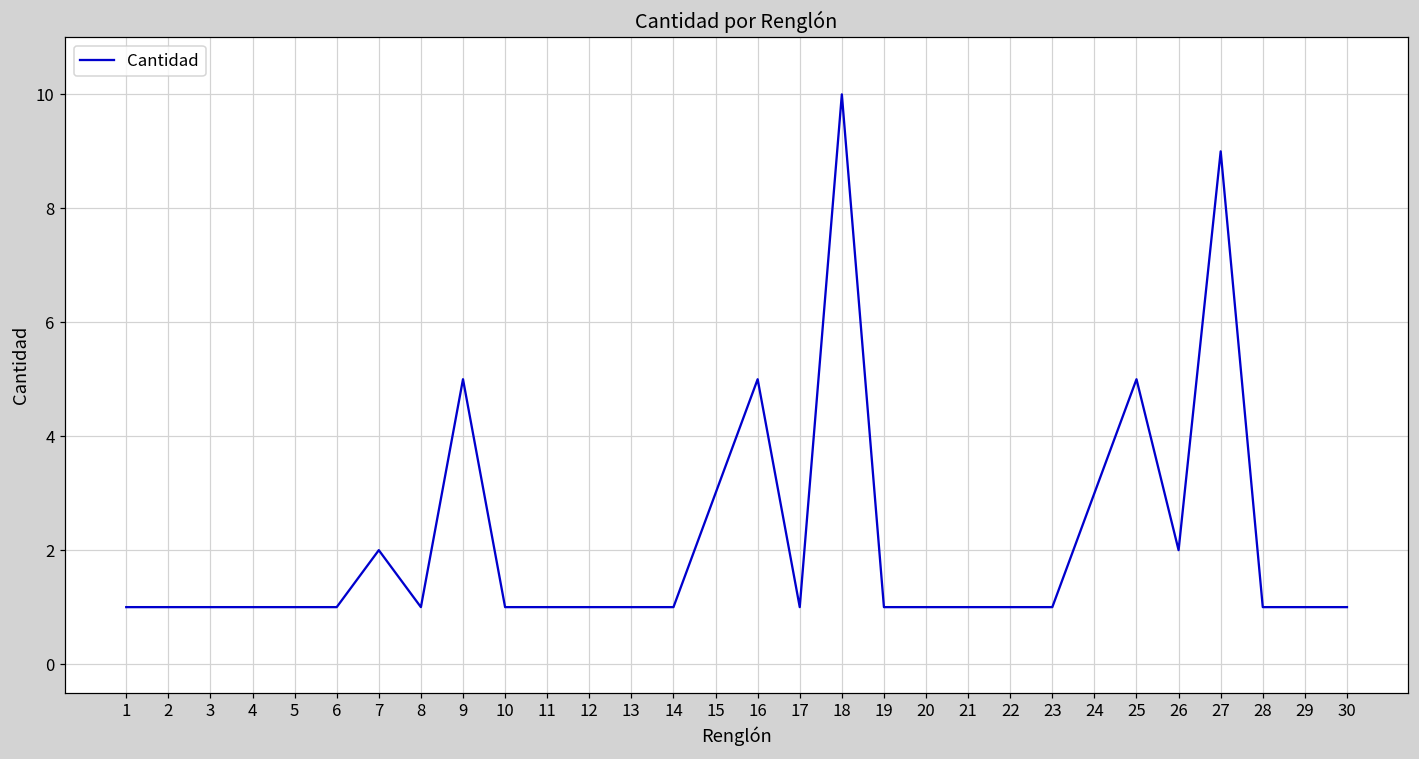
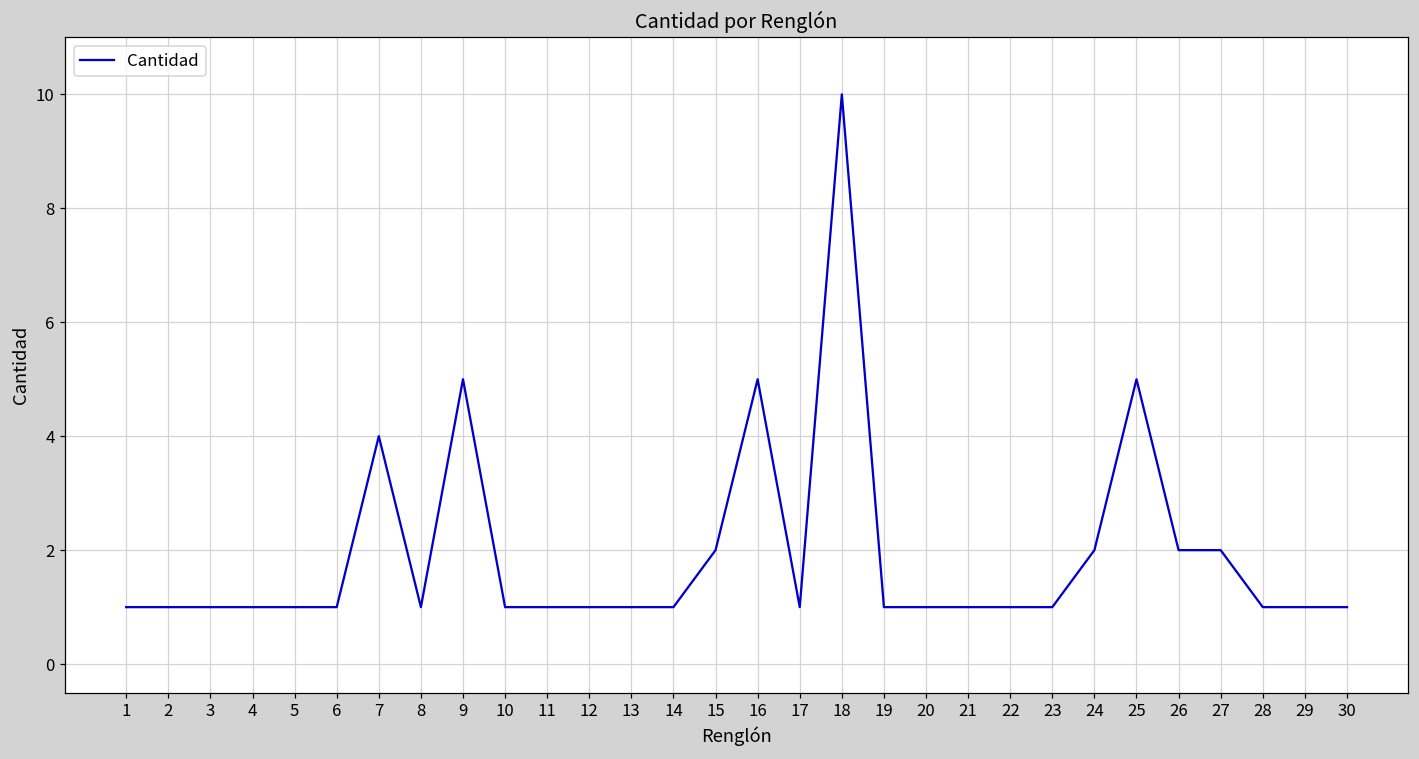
7: 2 -> 4
15: 3 -> 2
24: 3 -> 2
27: 9 -> 2
